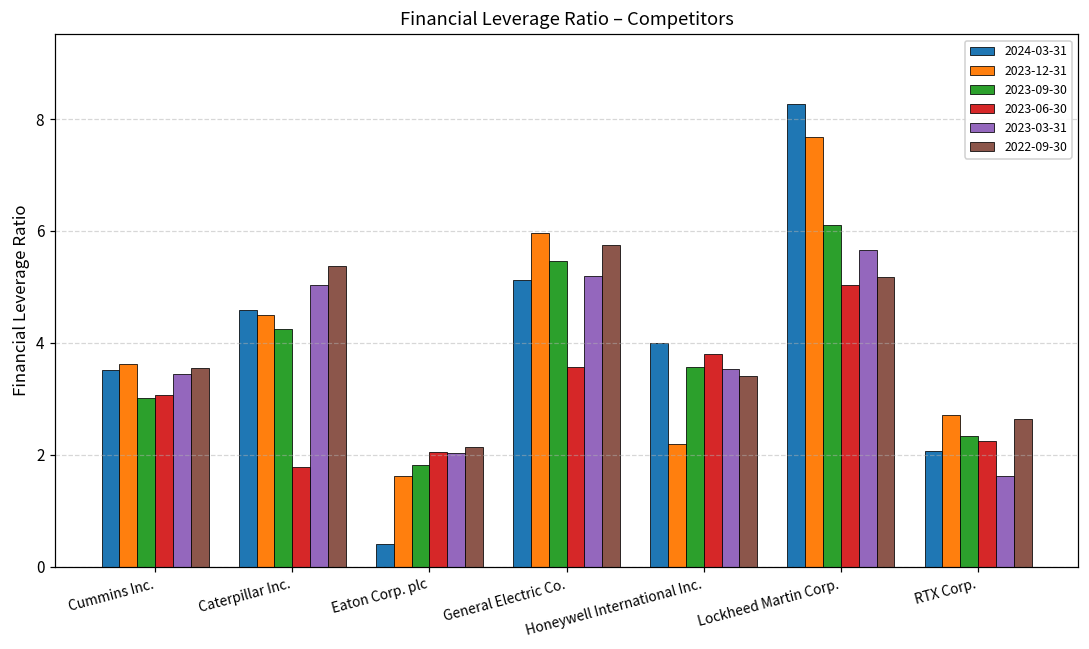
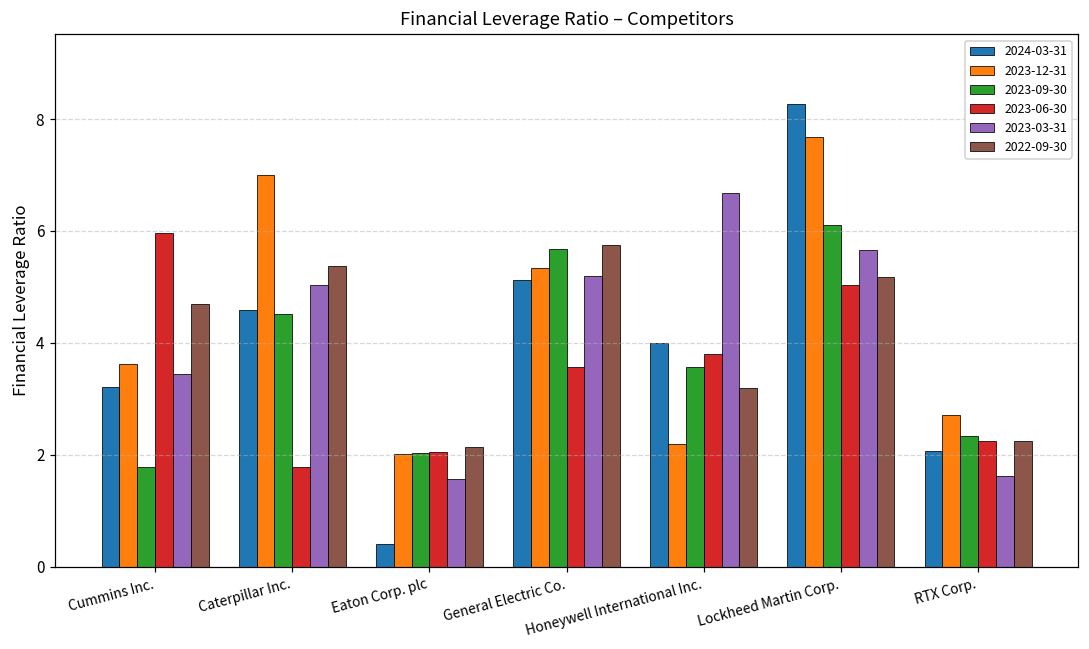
2024-03-31, Cummins Inc.: 3.5 -> 3.2
2023-09-30, Cummins Inc.: 3.0 -> 1.8
2023-06-30, Cummins Inc.: 3.1 -> 6.0
2022-09-30, Cummins Inc.: 3.6 -> 4.7
2023-12-31, Caterpillar Inc.: 4.5 -> 7.0
2023-09-30, Caterpillar Inc.: 4.2 -> 4.5
2023-12-31, Eaton Corp. plc: 1.6 -> 2.0
2023-09-30, Eaton Corp. plc: 1.8 -> 2.0
2023-03-31, Eaton Corp. plc: 2.0 -> 1.6
2023-12-31, General Electric Co.: 6.0 -> 5.3
2023-09-30, General Electric Co.: 5.5 -> 5.7
2023-03-31, Honeywell International Inc.: 3.5 -> 6.7
2022-09-30, Honeywell International Inc.: 3.4 -> 3.2
2022-09-30, RTX Corp.: 2.6 -> 2.3
